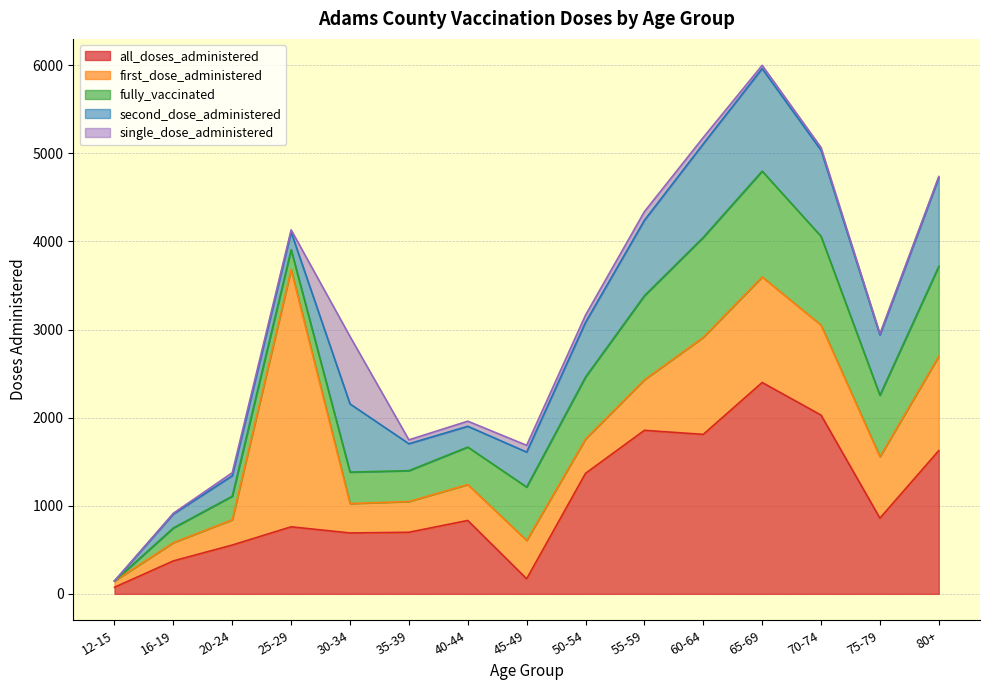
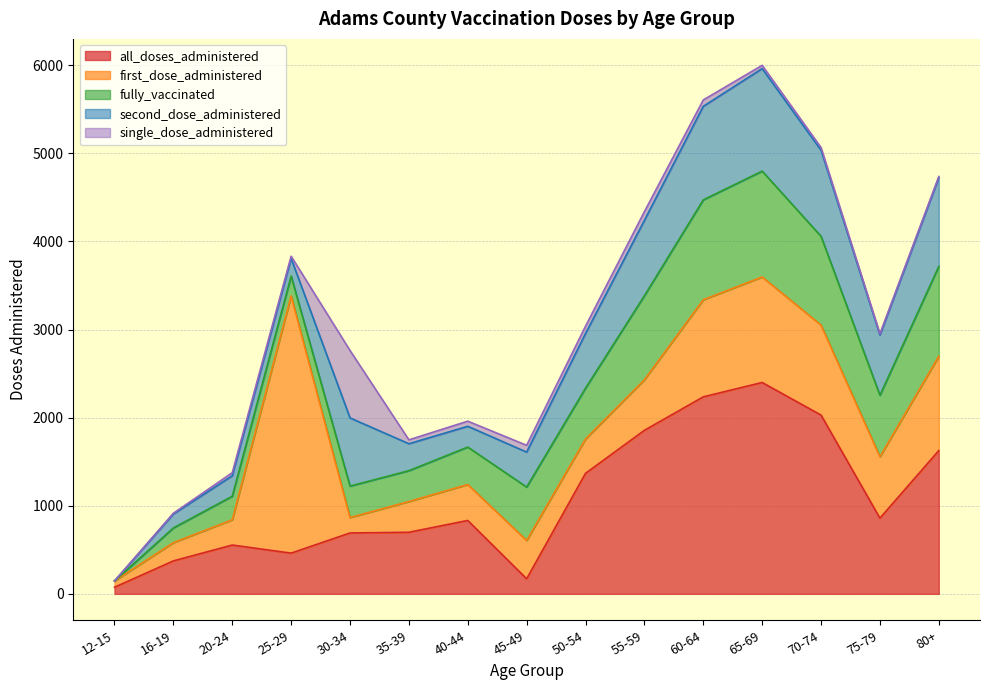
all_doses_administered, 25-29: 800 -> 500
first_dose_administered, 30-34: 300 -> 200
fully_vaccinated, 50-54: 700 -> 600
all_doses_administered, 60-64: 1800 -> 2200
